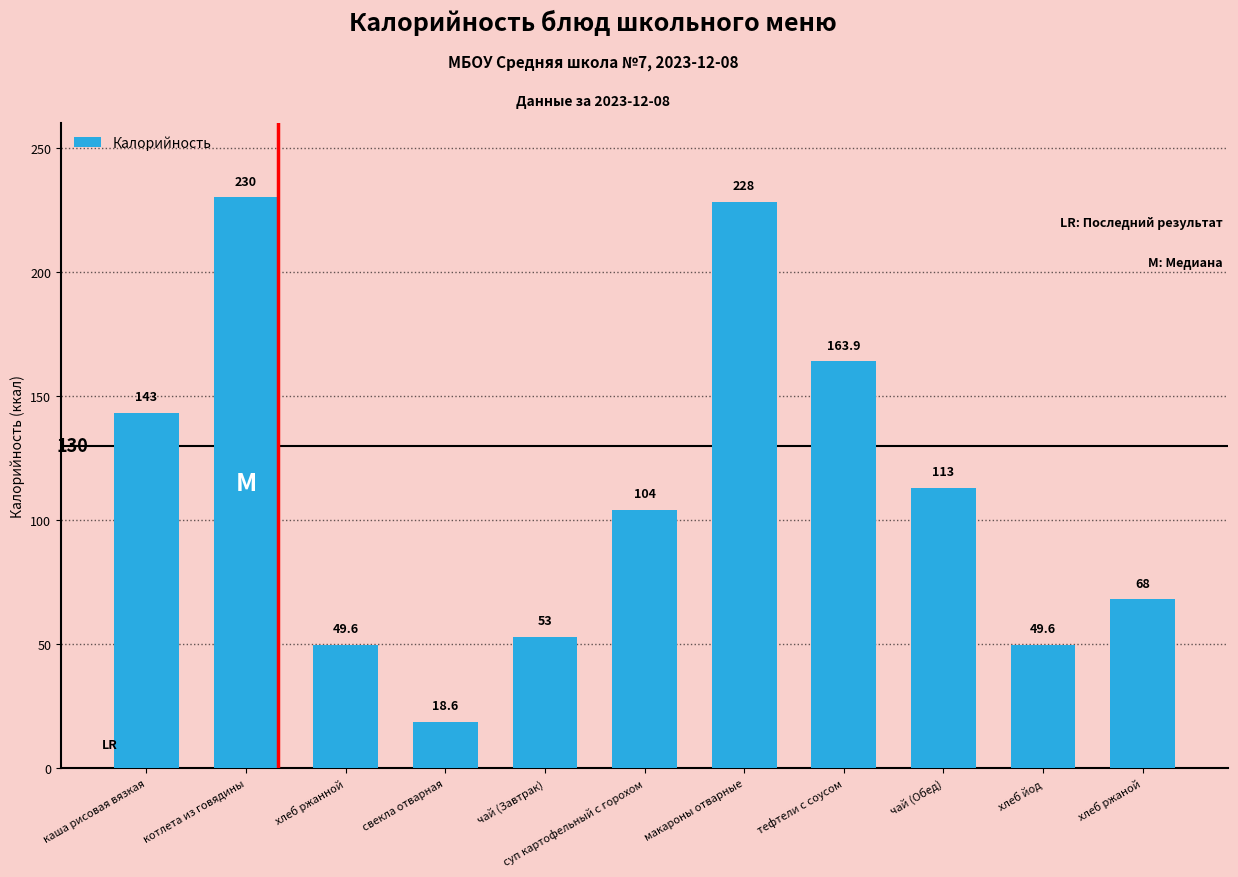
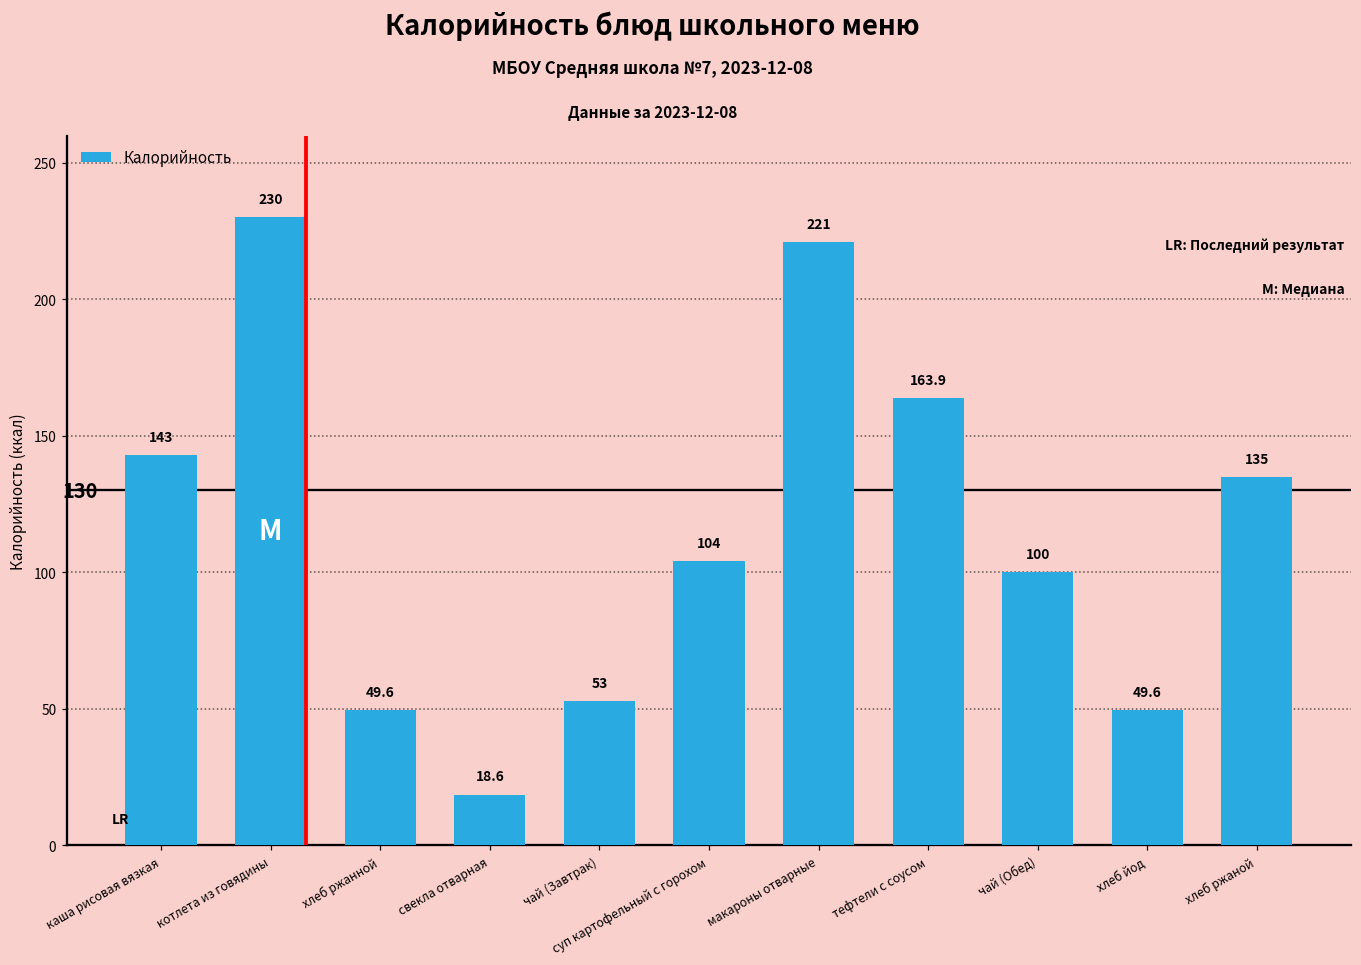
макароны отварные: 228 -> 221
чай (Обед): 113 -> 100
хлеб ржаной: 68 -> 135
